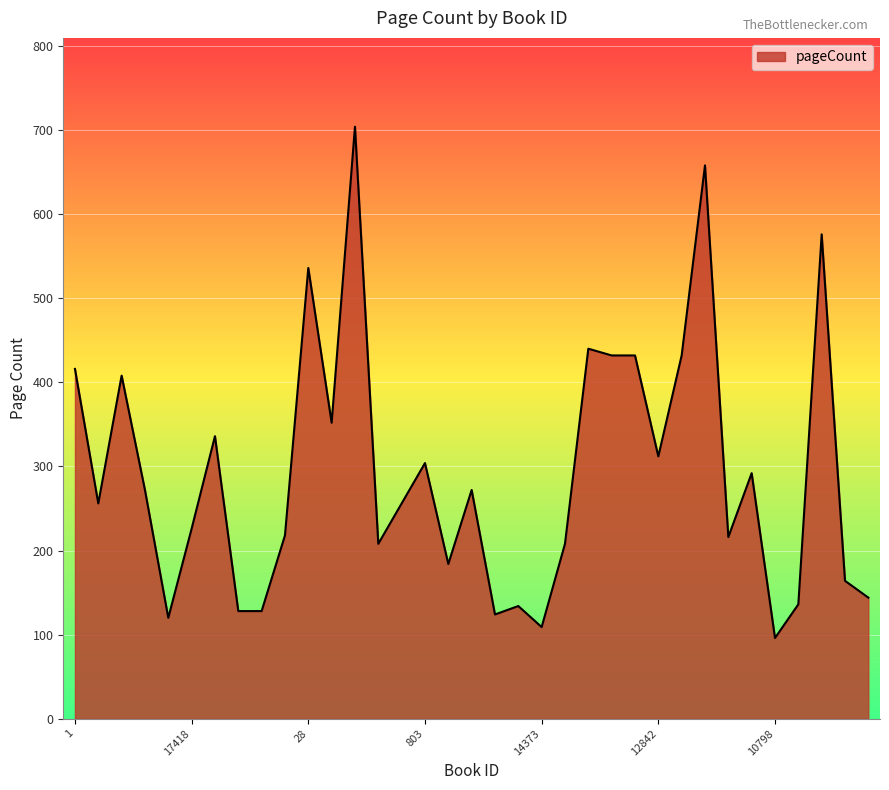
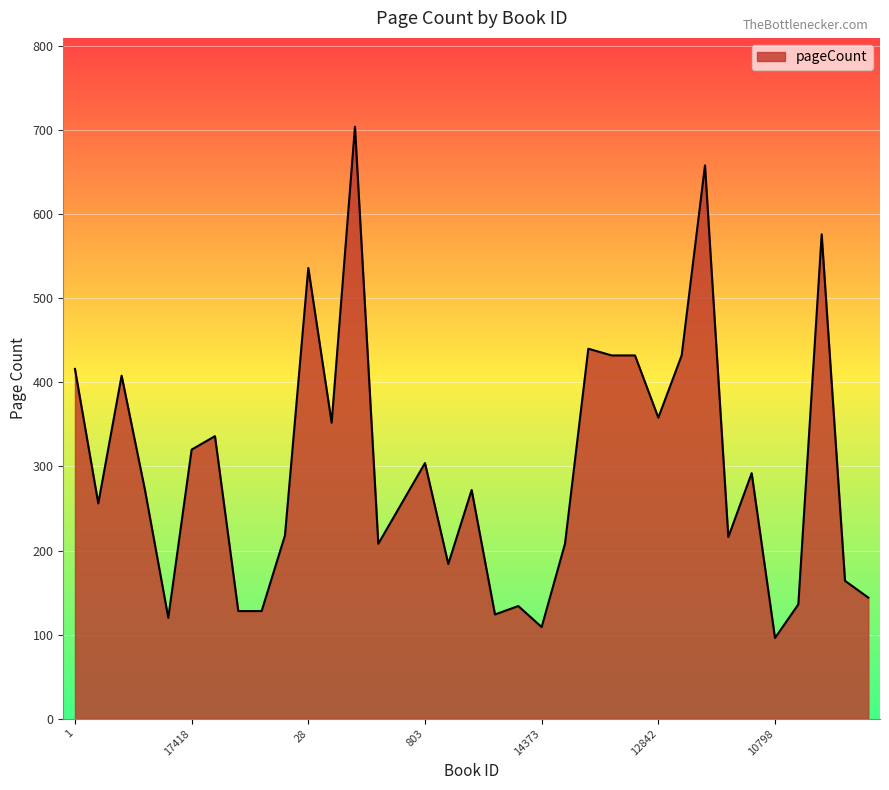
17418: 230 -> 320
12842: 310 -> 360
